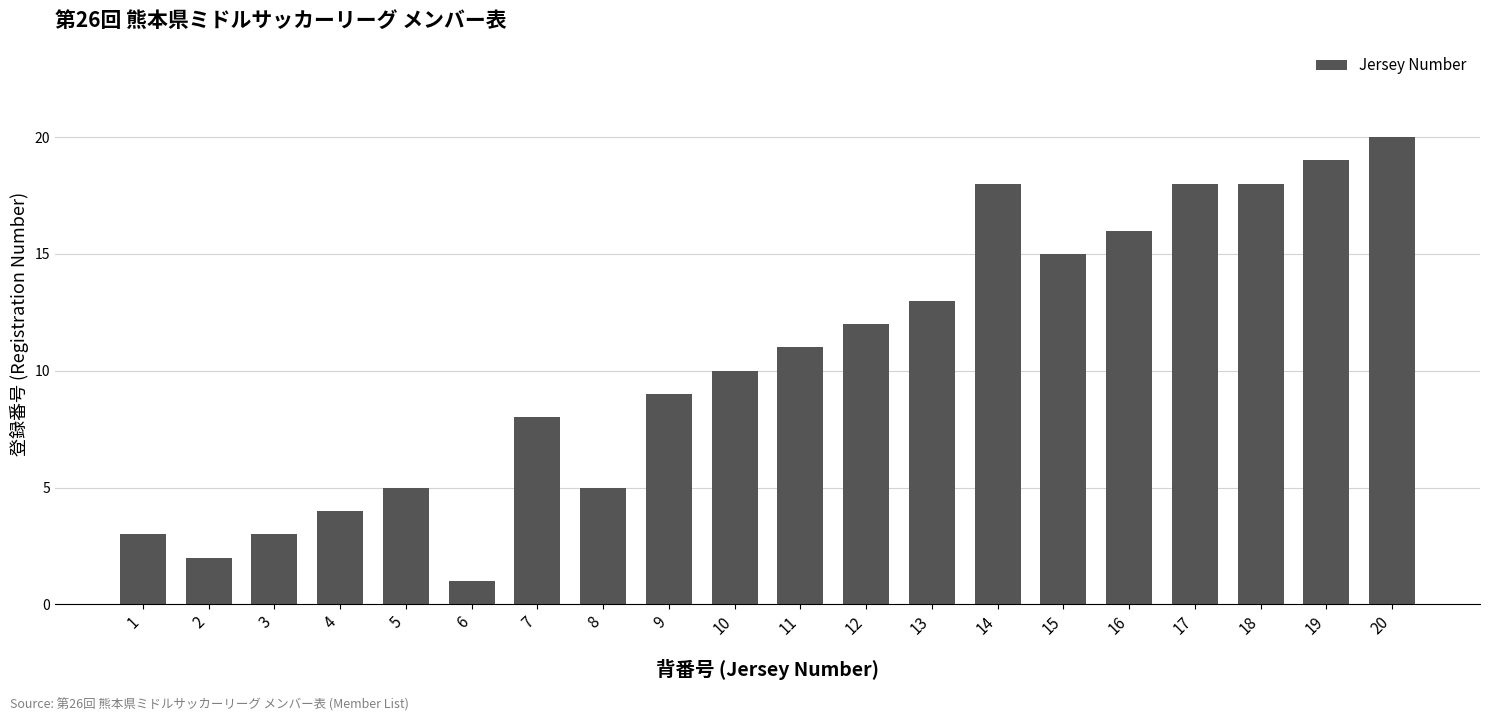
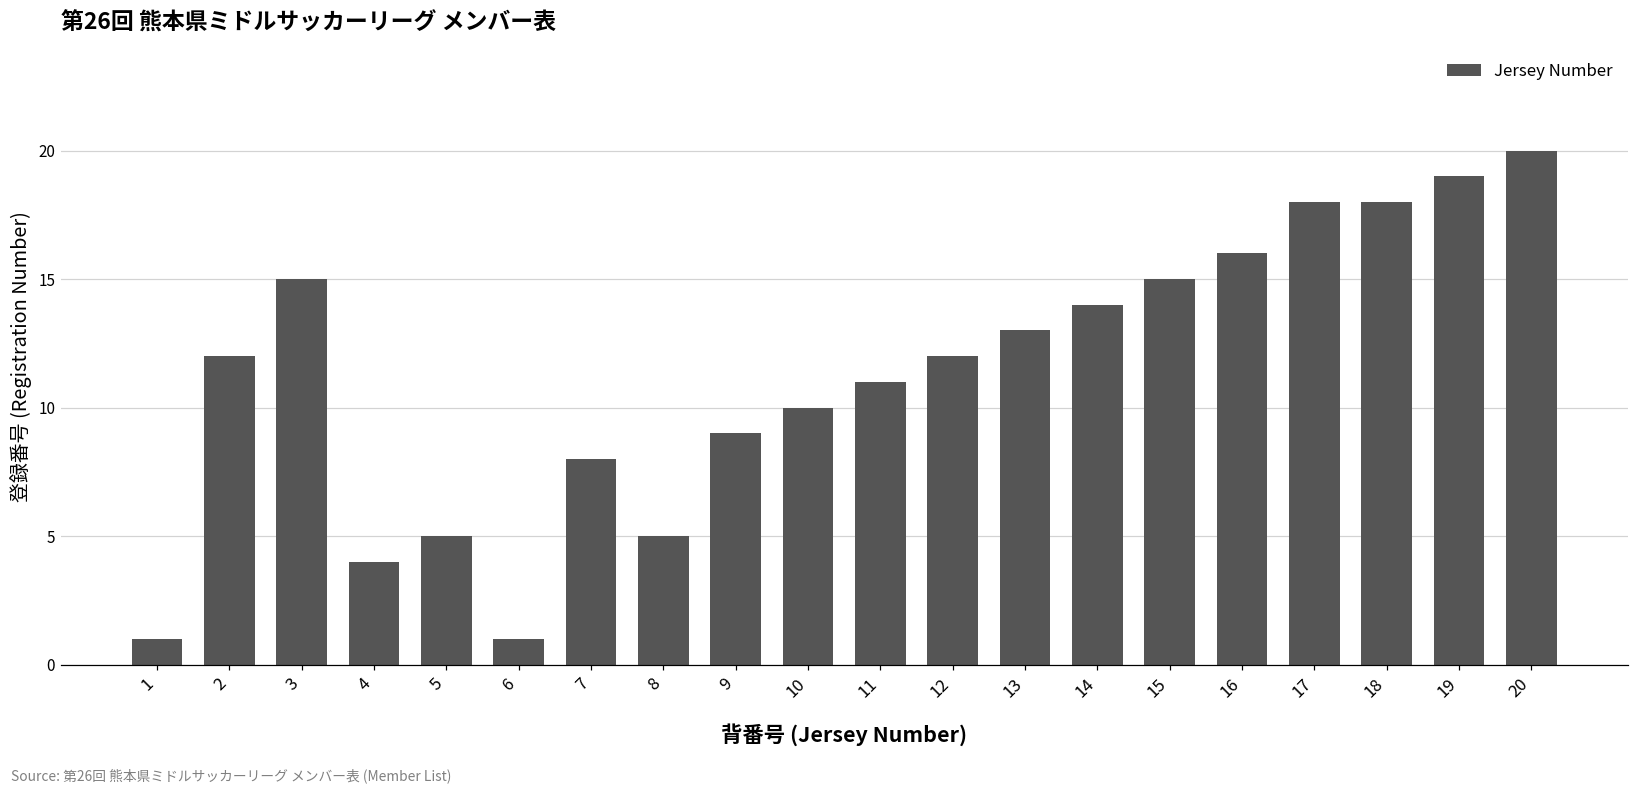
1: 3 -> 1
2: 2 -> 12
3: 3 -> 15
14: 18 -> 14
